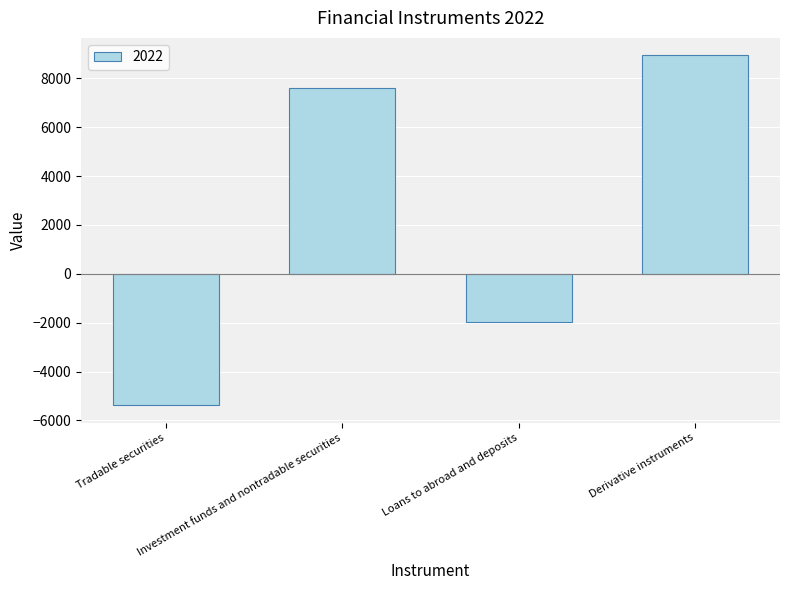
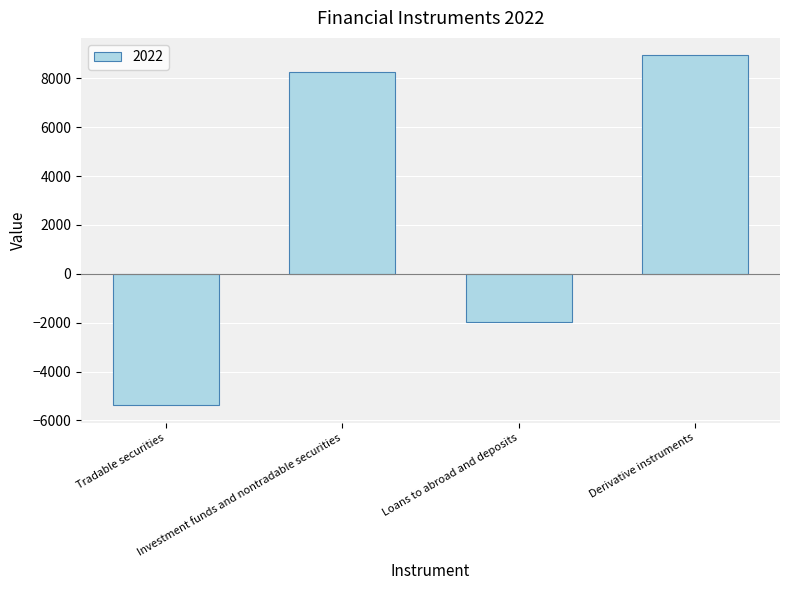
Investment funds and nontradable securities: 7600 -> 8300
